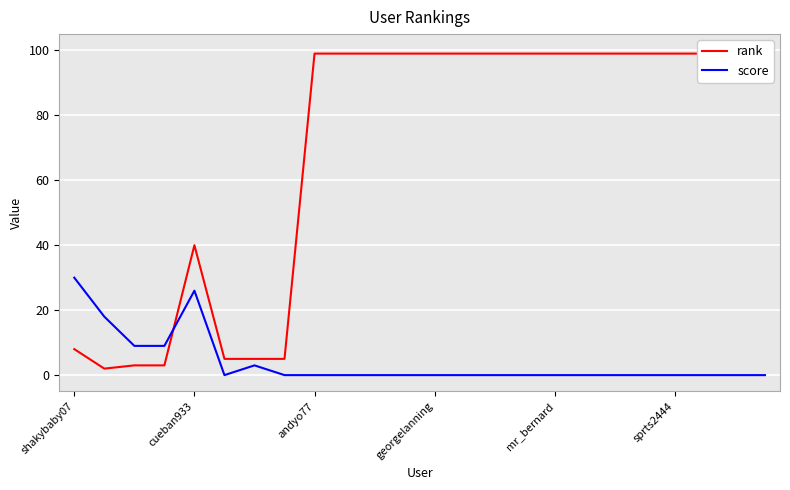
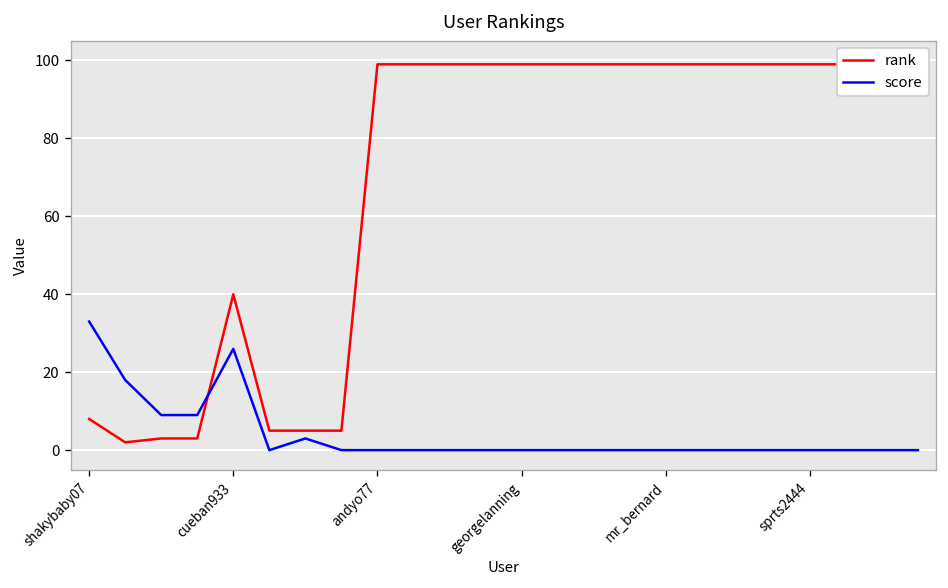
score, shakybaby07: 30 -> 33
